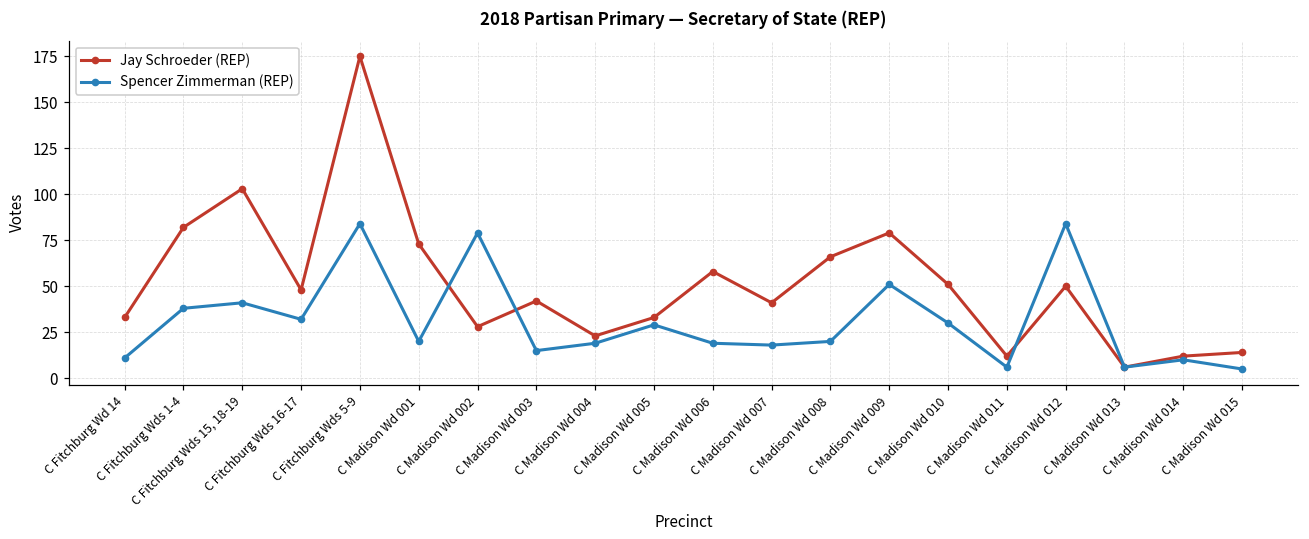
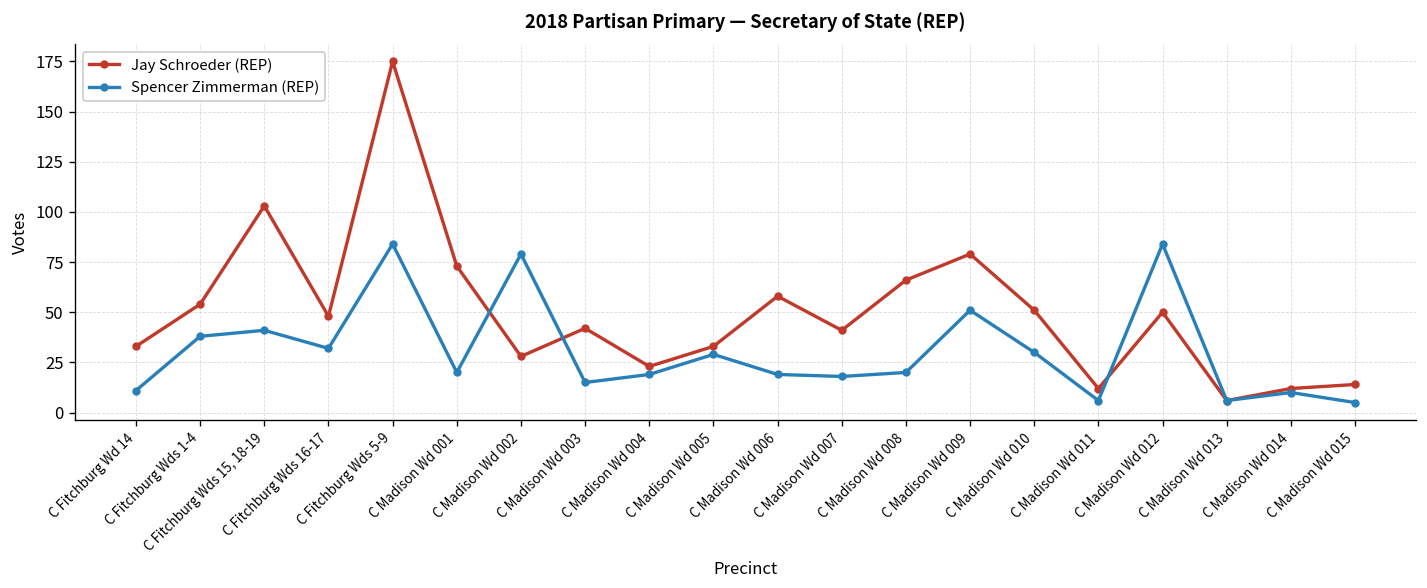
Jay Schroeder (REP), C Fitchburg Wds 1-4: 82 -> 54
